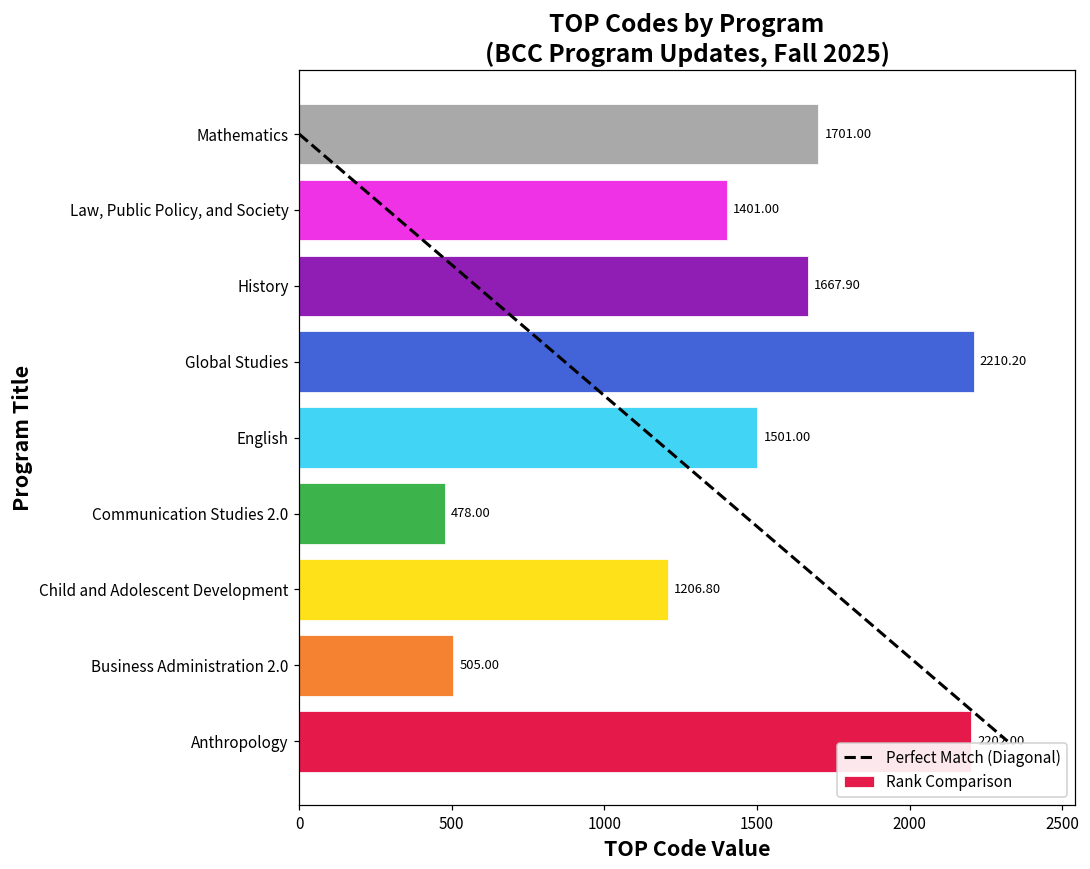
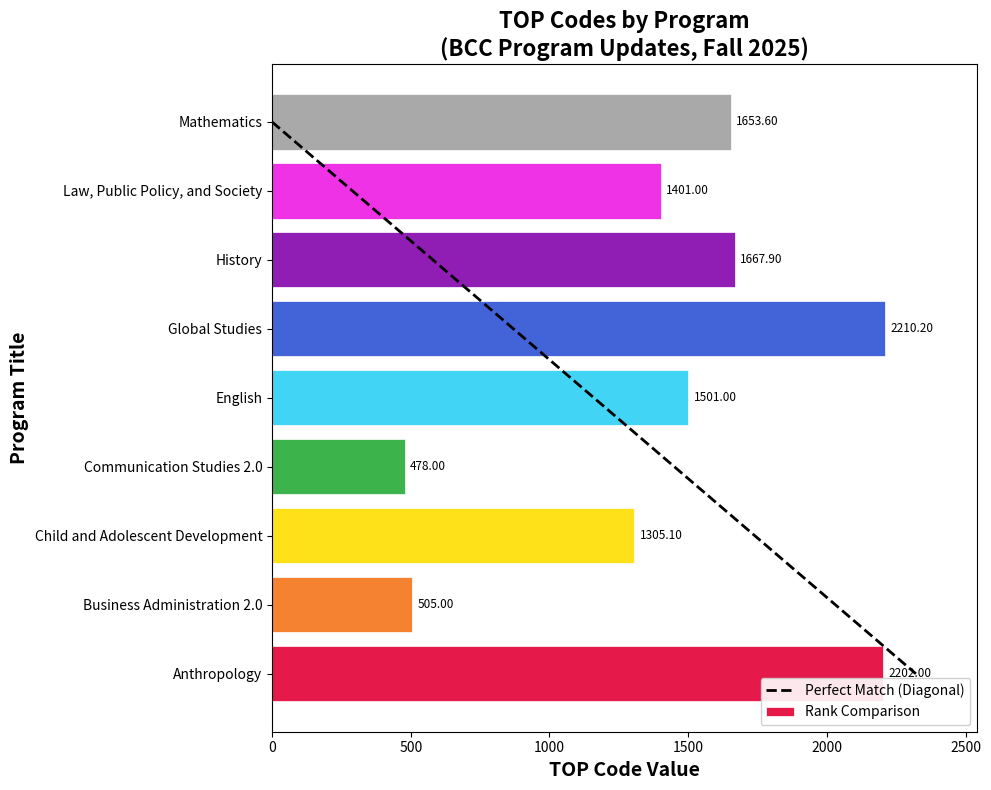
Rank Comparison, Mathematics: 1701.00 -> 1653.60
Rank Comparison, Child and Adolescent Development: 1206.80 -> 1305.10
